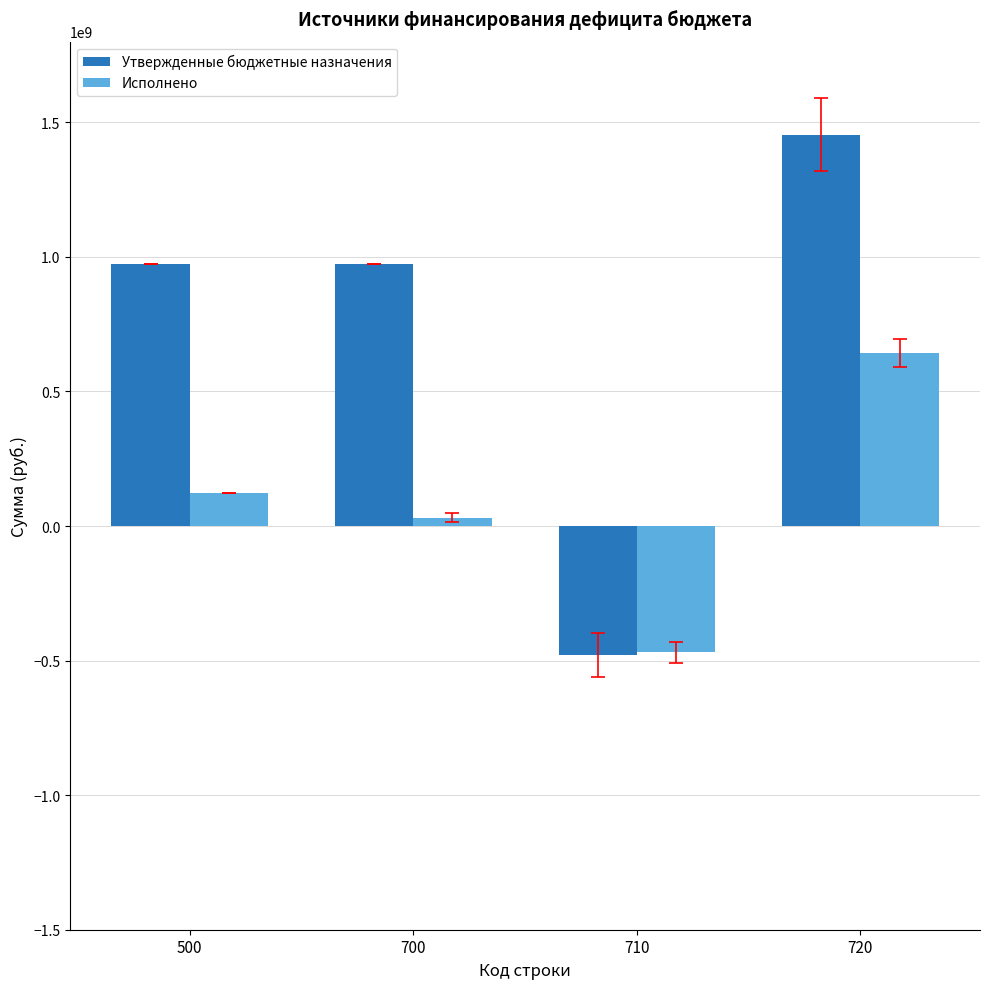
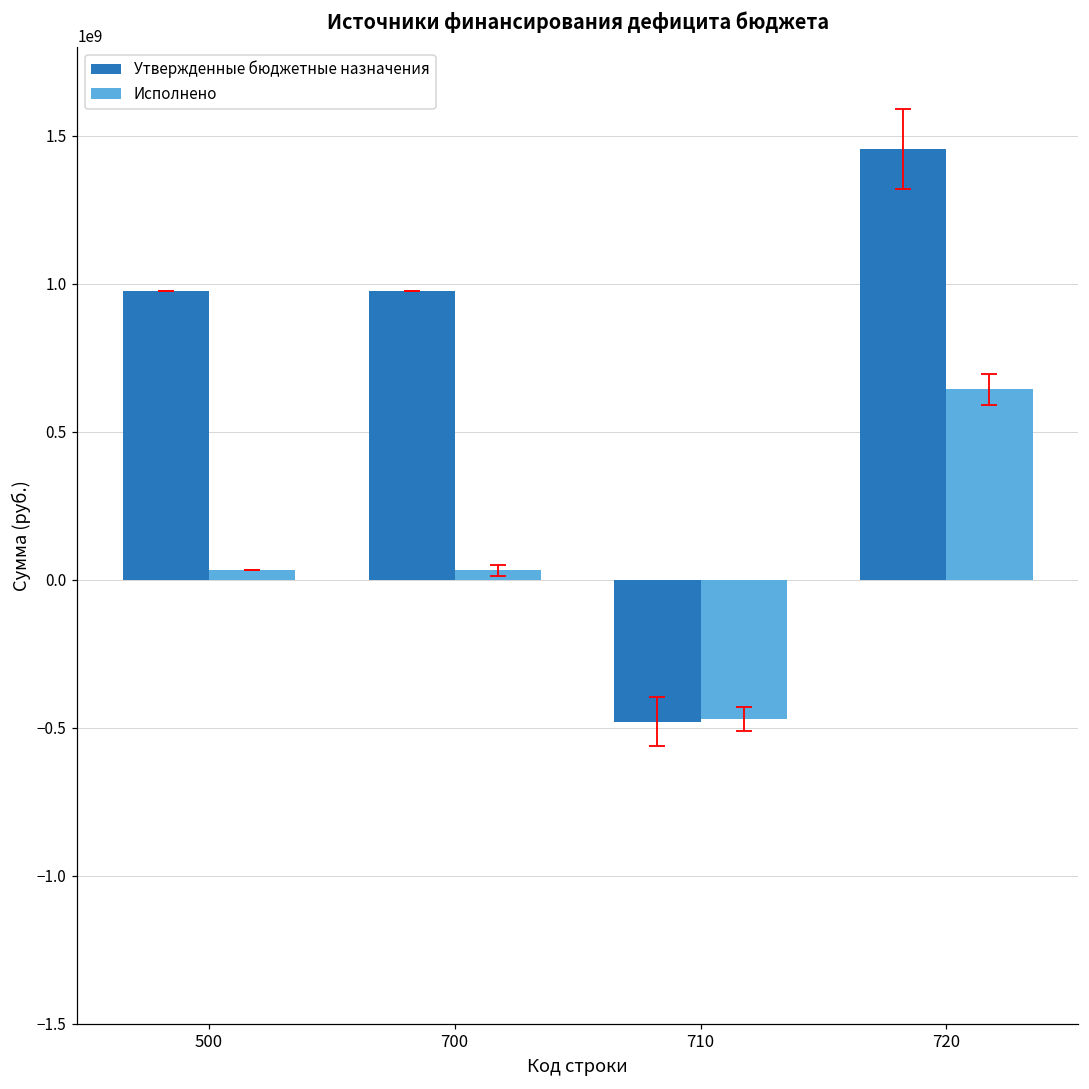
Исполнено, 500: 120000000 -> 30000000
